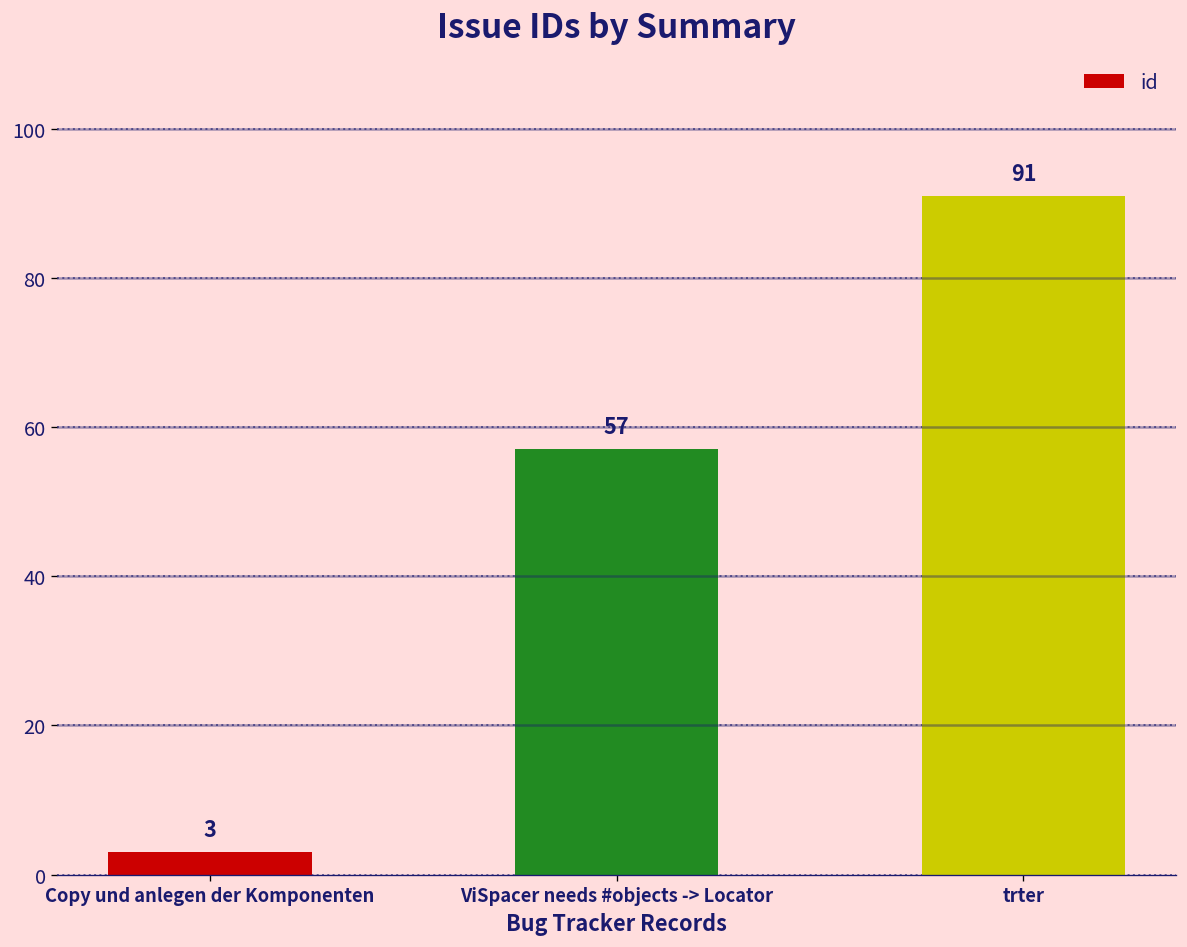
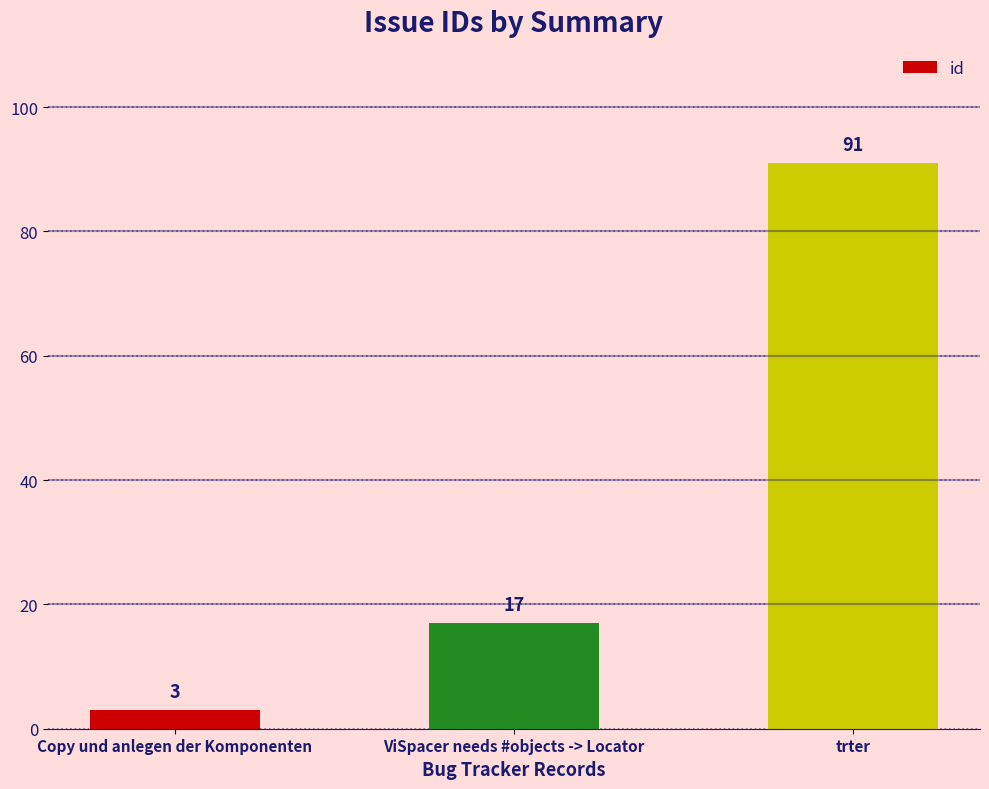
ViSpacer needs #objects -> Locator: 57 -> 17
